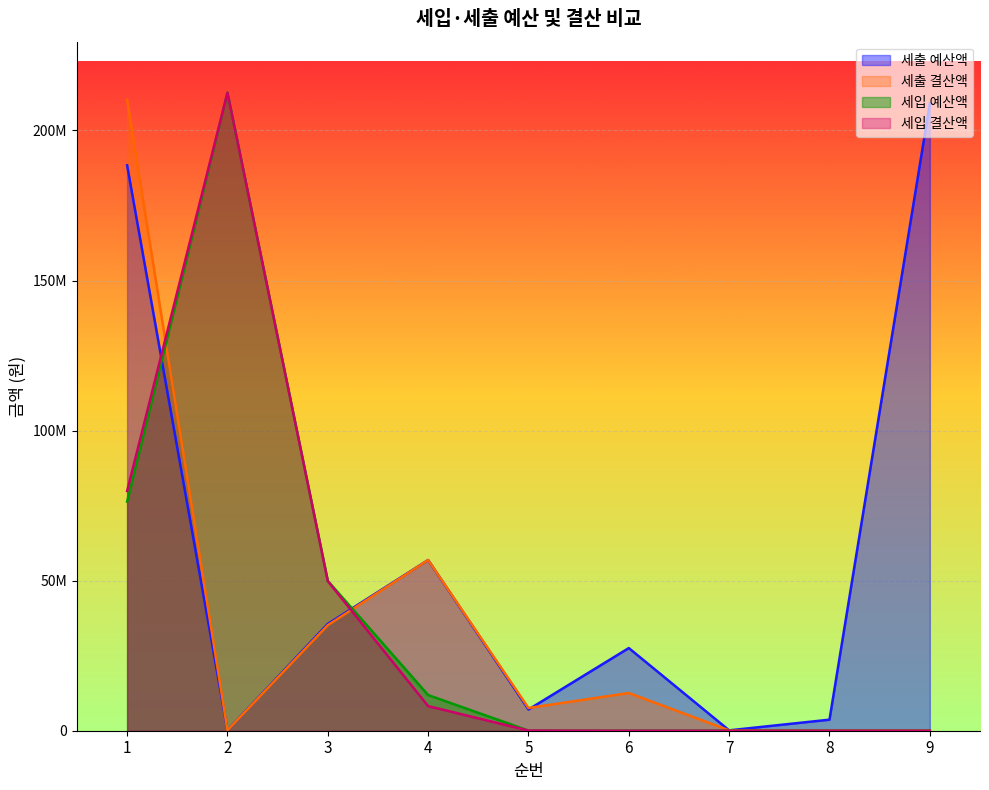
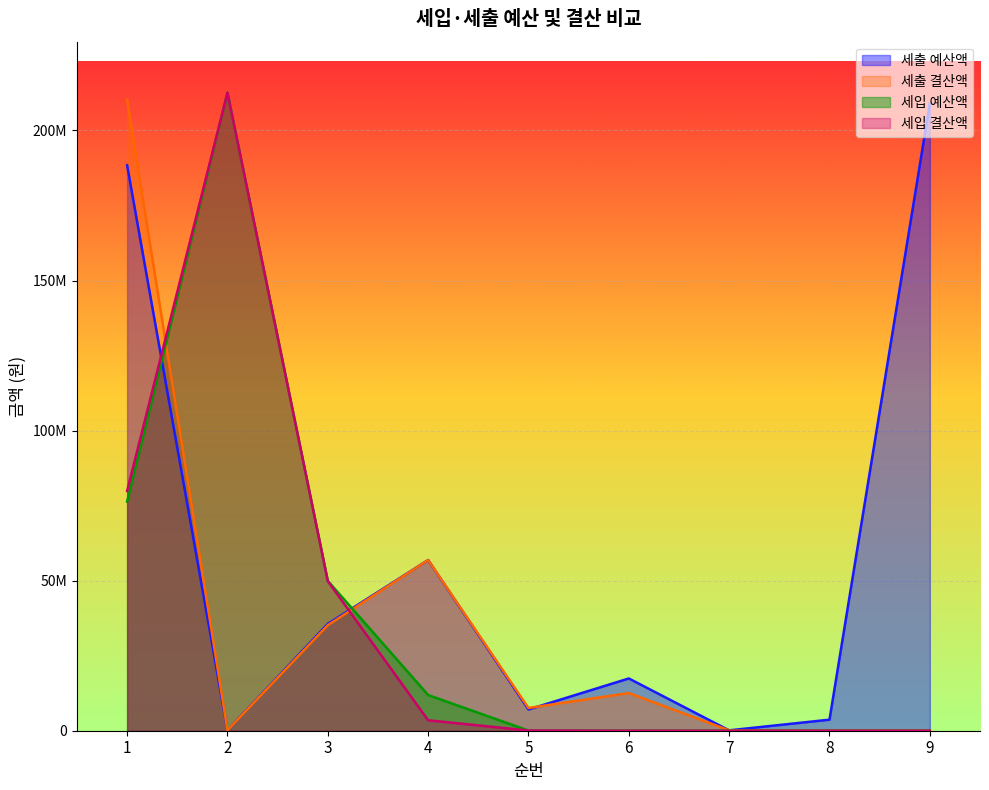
세입 결산액, 4: 8000000 -> 3000000
세출 예산액, 6: 28000000 -> 17000000
